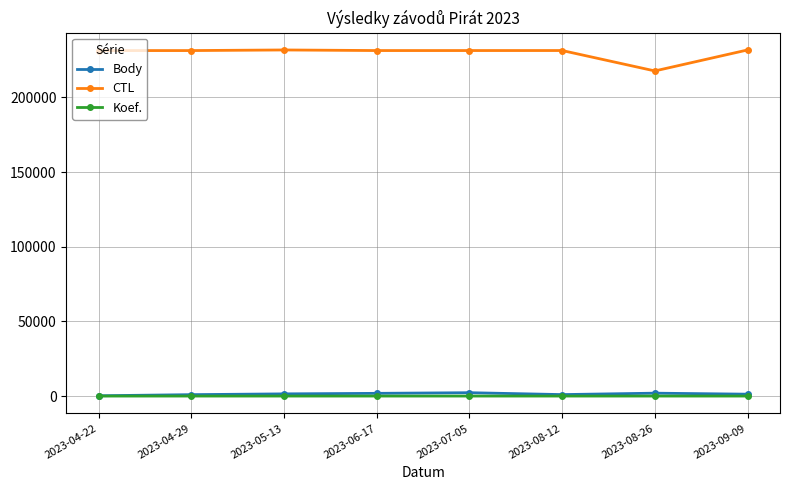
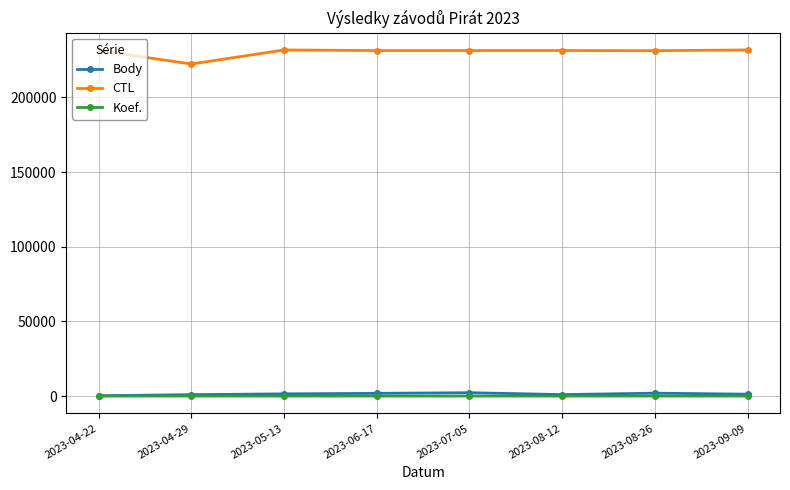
CTL, 2023-04-29: 231000 -> 222000
CTL, 2023-08-26: 218000 -> 231000
